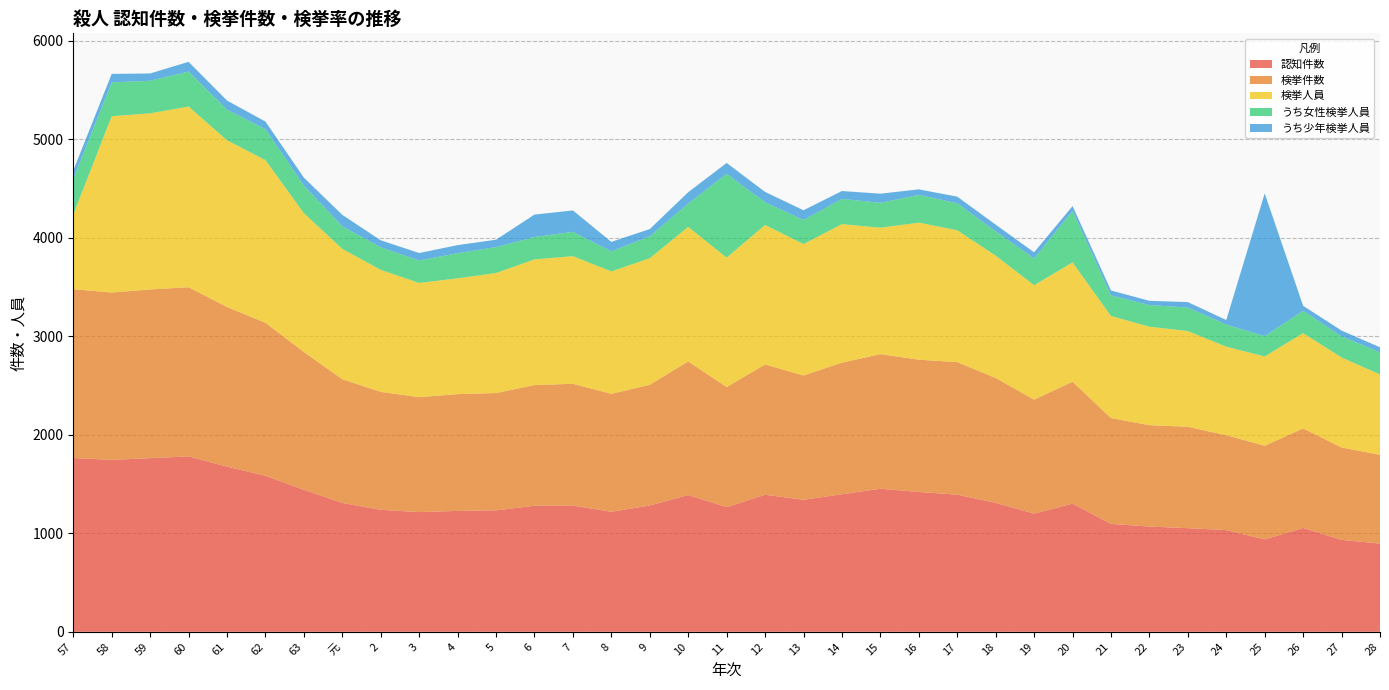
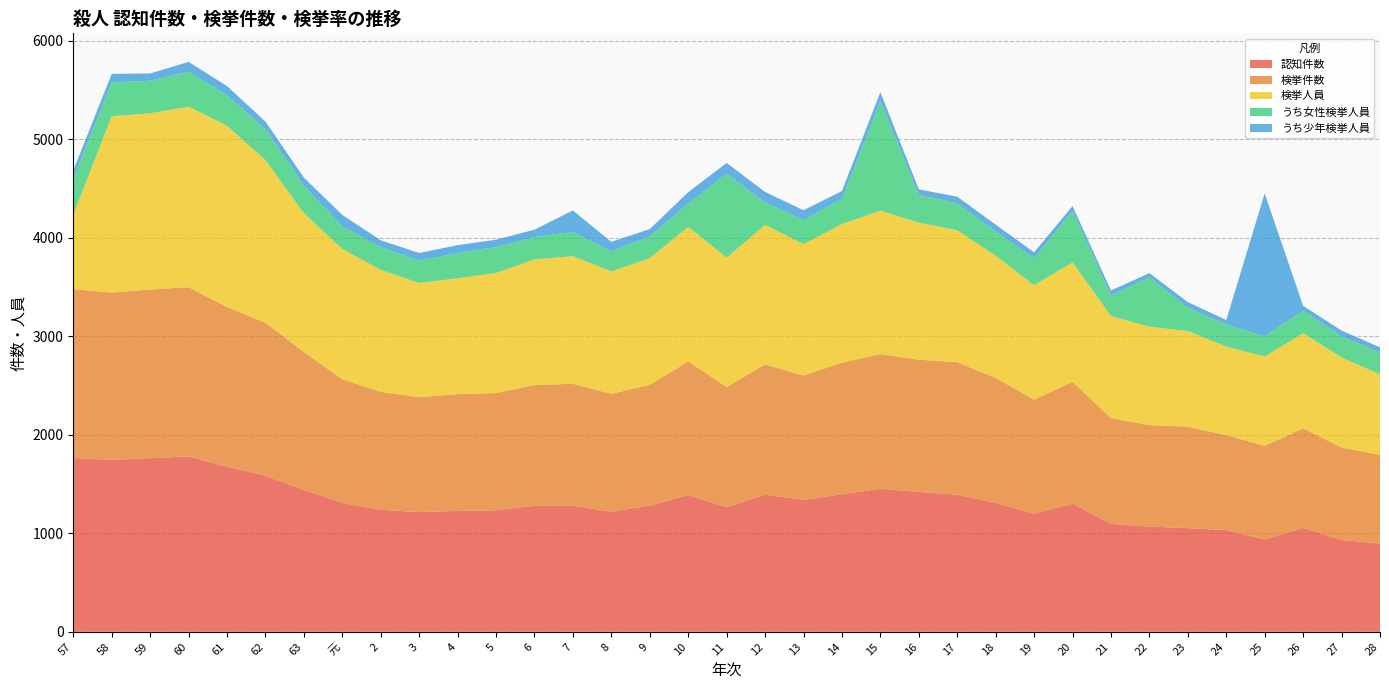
検挙人員, 61: 1700 -> 1800
うち少年検挙人員, 6: 200 -> 100
検挙人員, 15: 1300 -> 1500
うち女性検挙人員, 15: 300 -> 1100
うち女性検挙人員, 22: 200 -> 500
